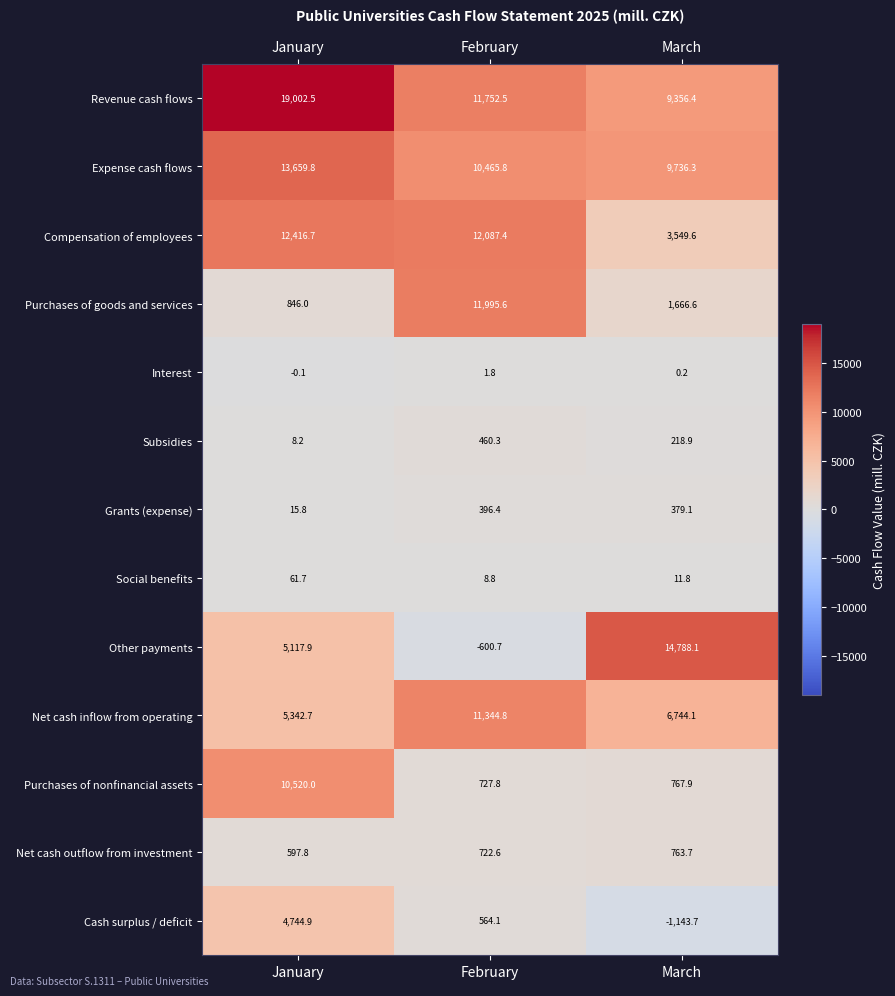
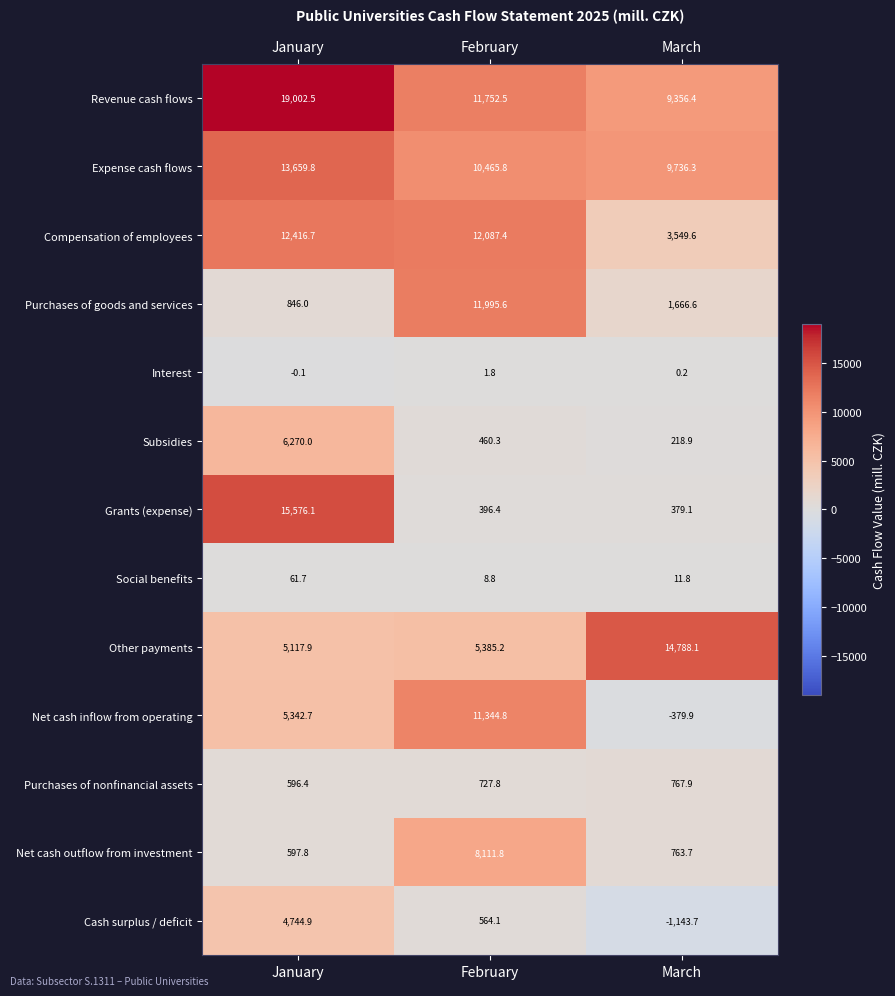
Subsidies, January: 8.2 -> 6,270.0
Grants (expense), January: 15.8 -> 15,576.1
Other payments, February: -600.7 -> 5,385.2
Net cash inflow from operating, March: 6,744.1 -> -379.9
Purchases of nonfinancial assets, January: 10,520.0 -> 596.4
Net cash outflow from investment, February: 722.6 -> 8,111.8
